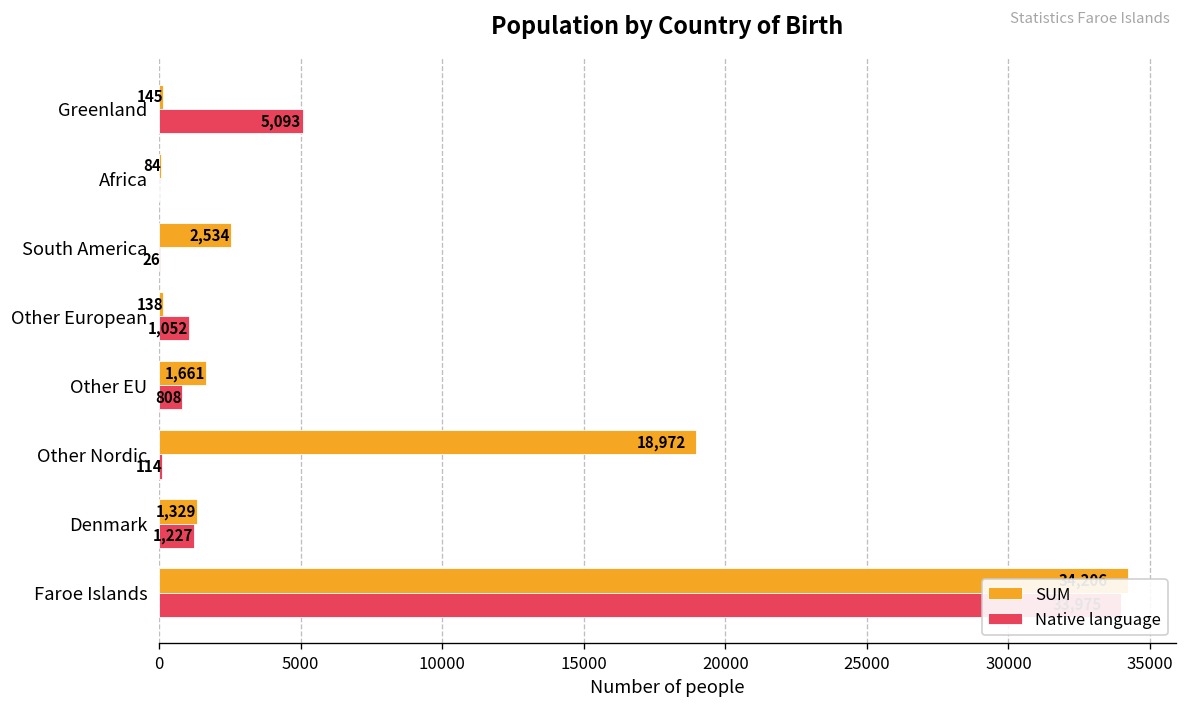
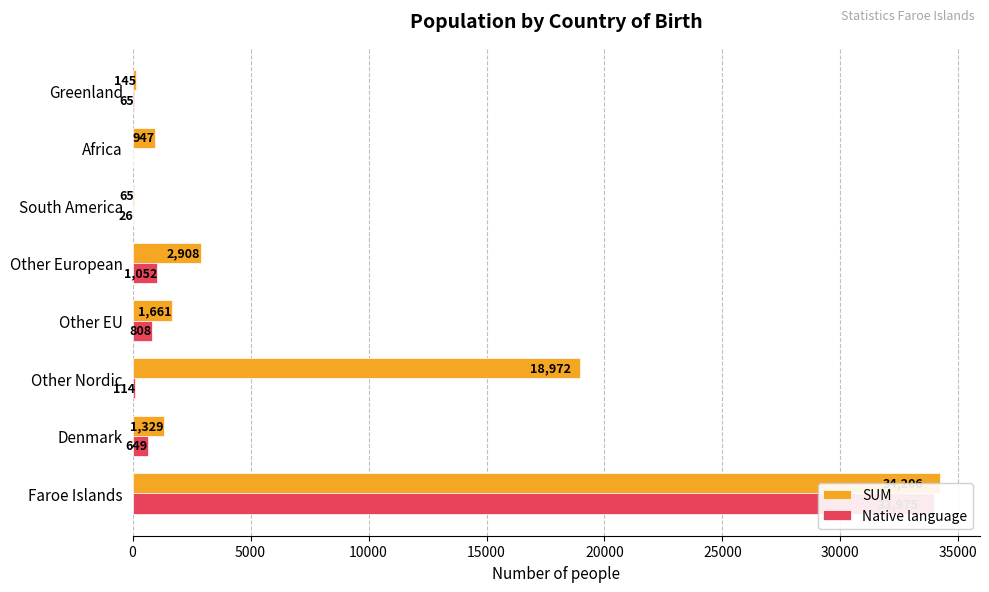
Native language, Greenland: 5,093 -> 65
SUM, Africa: 84 -> 947
SUM, South America: 2,534 -> 65
SUM, Other European: 138 -> 2,908
Native language, Denmark: 1,227 -> 649
